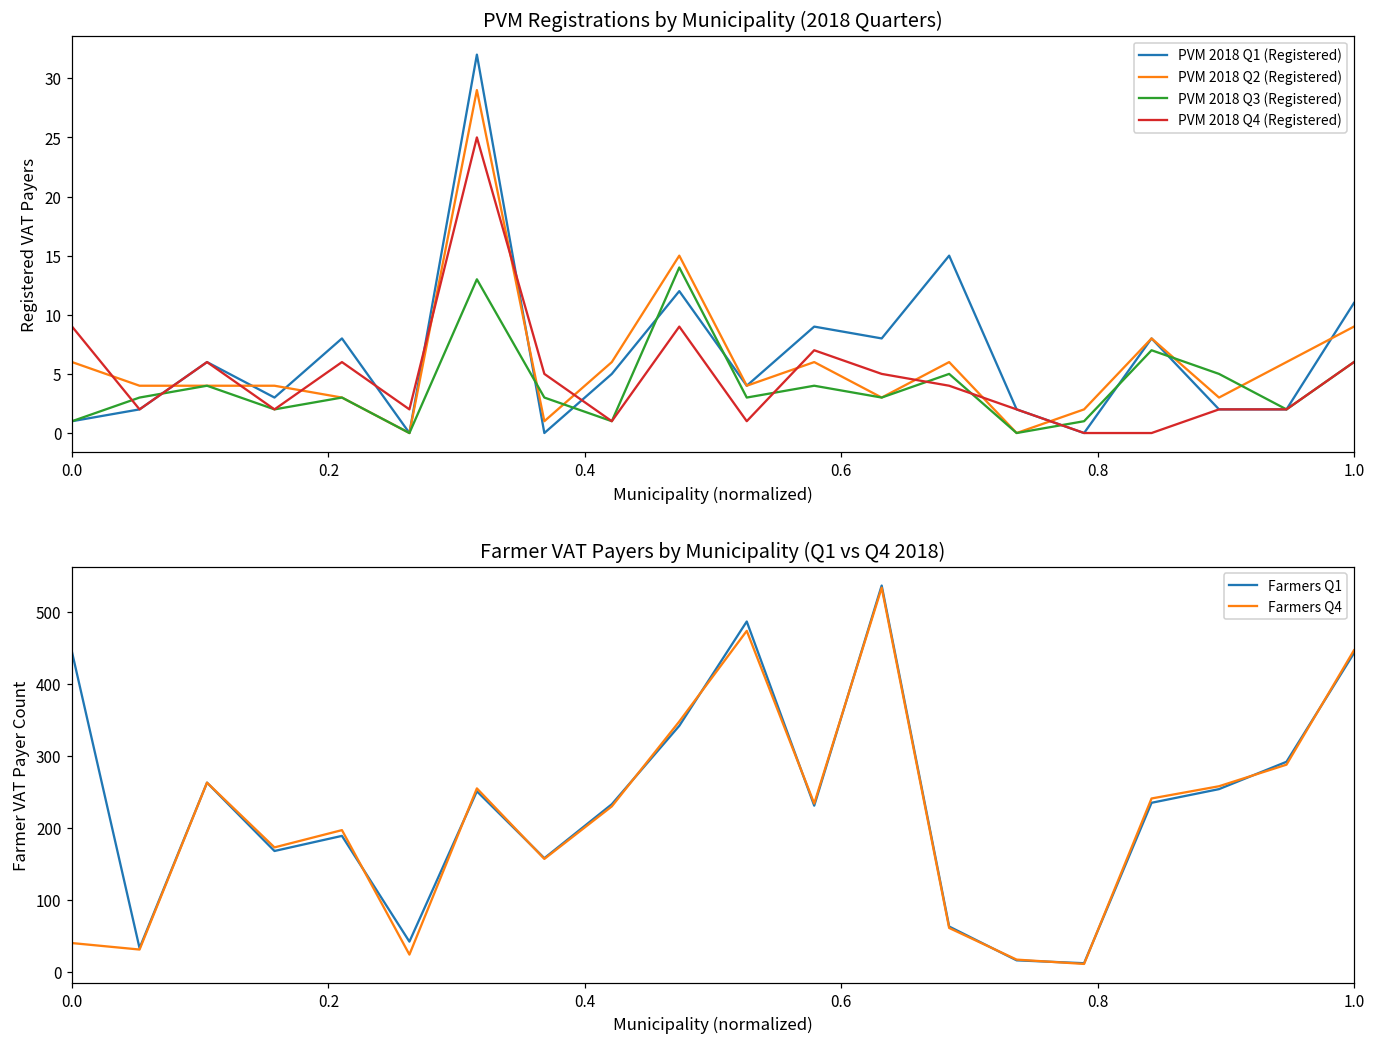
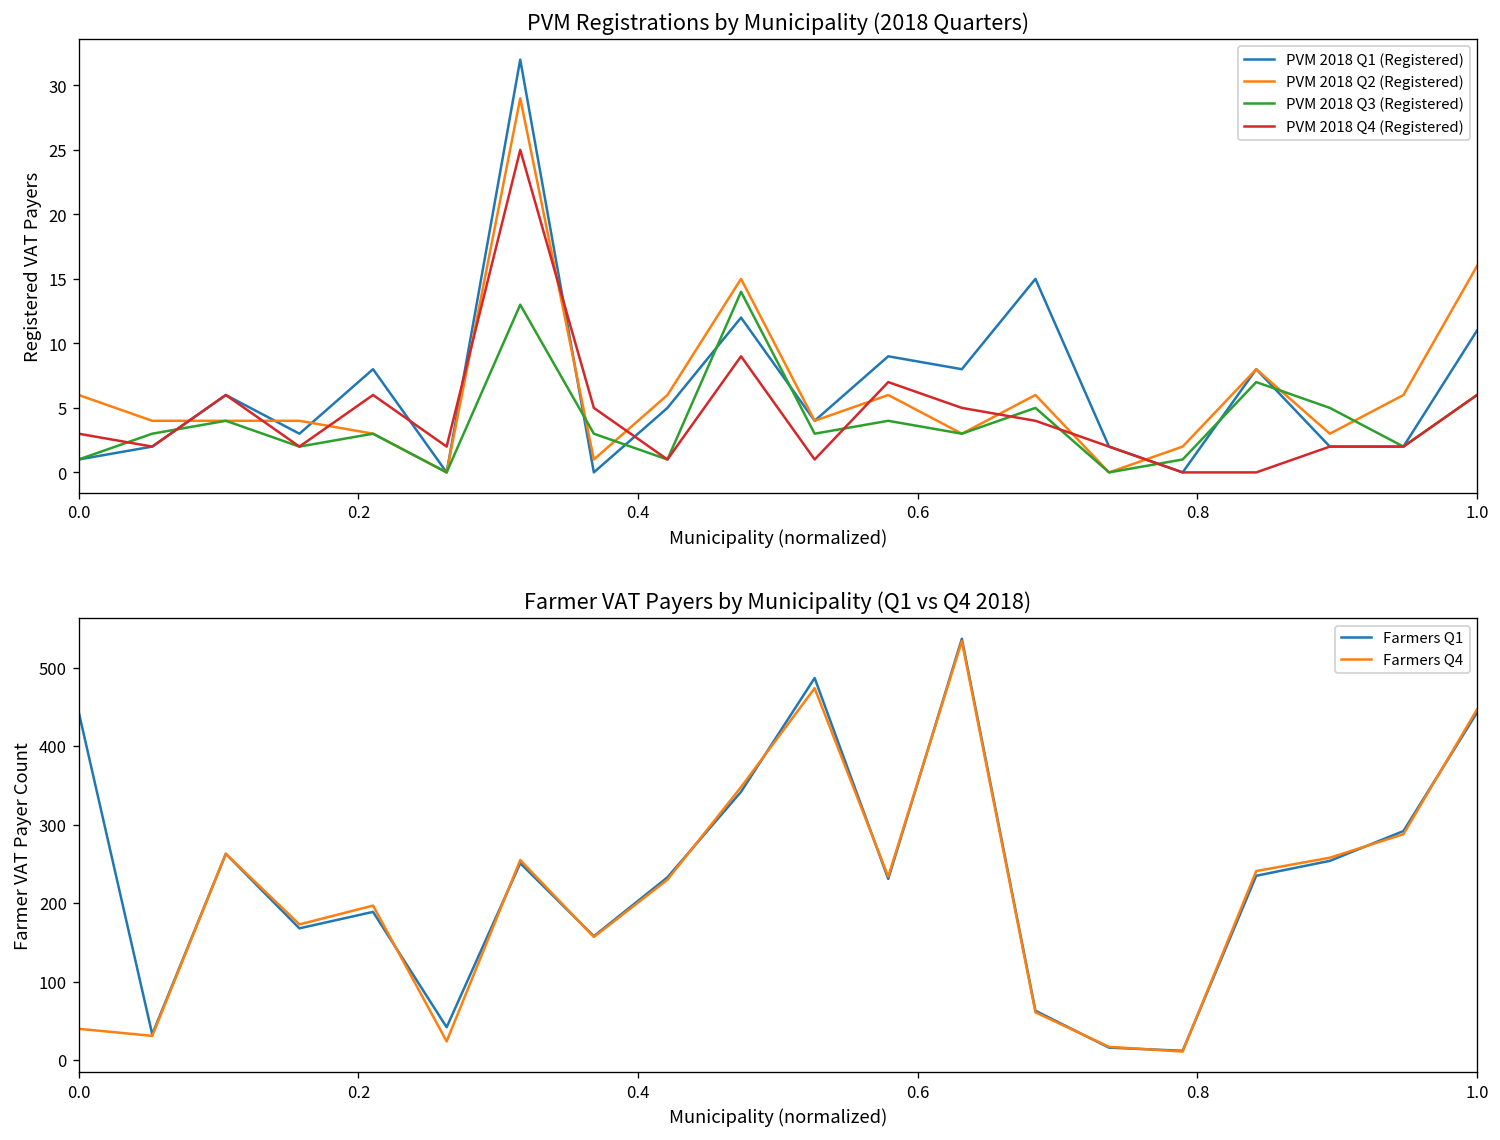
PVM Registrations by Municipality (2018 Quarters), PVM 2018 Q4 (Registered), 0.0: 9 -> 3
PVM Registrations by Municipality (2018 Quarters), PVM 2018 Q2 (Registered), 1.0: 9 -> 16
